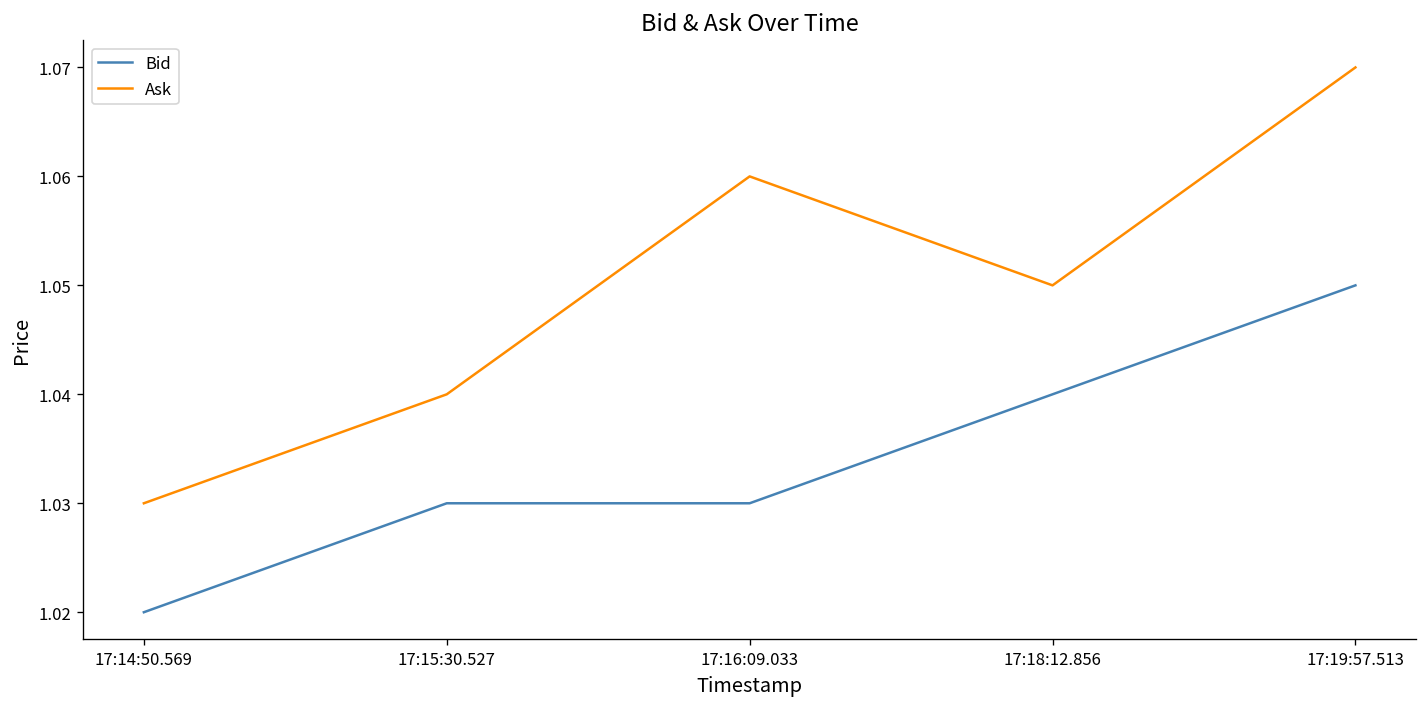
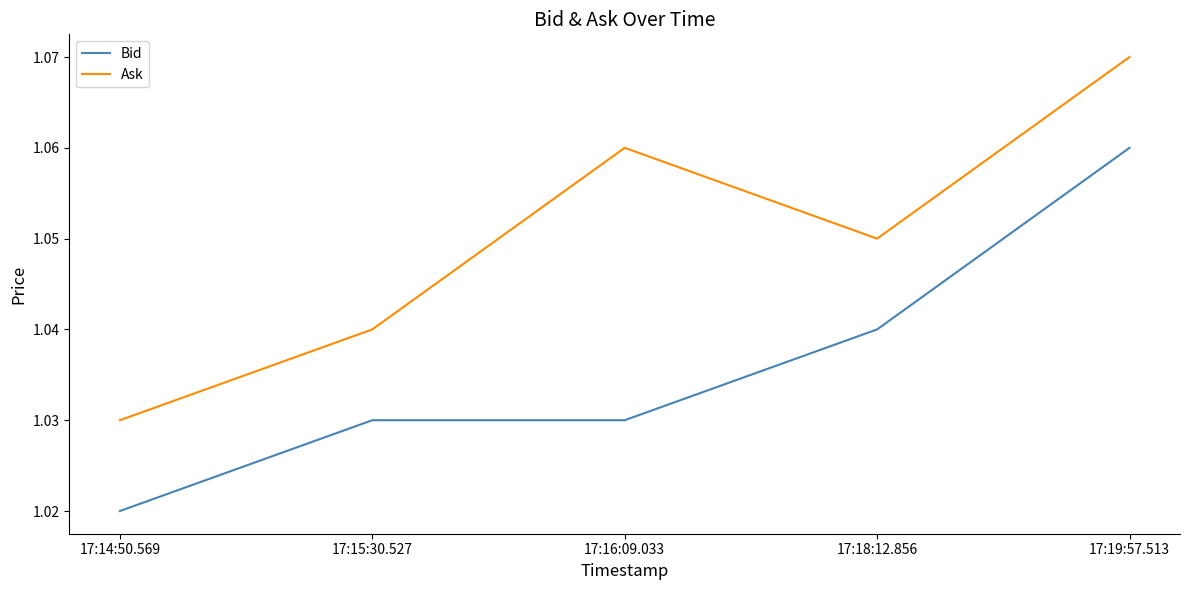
Bid, 17:19:57.513: 1.05 -> 1.06
